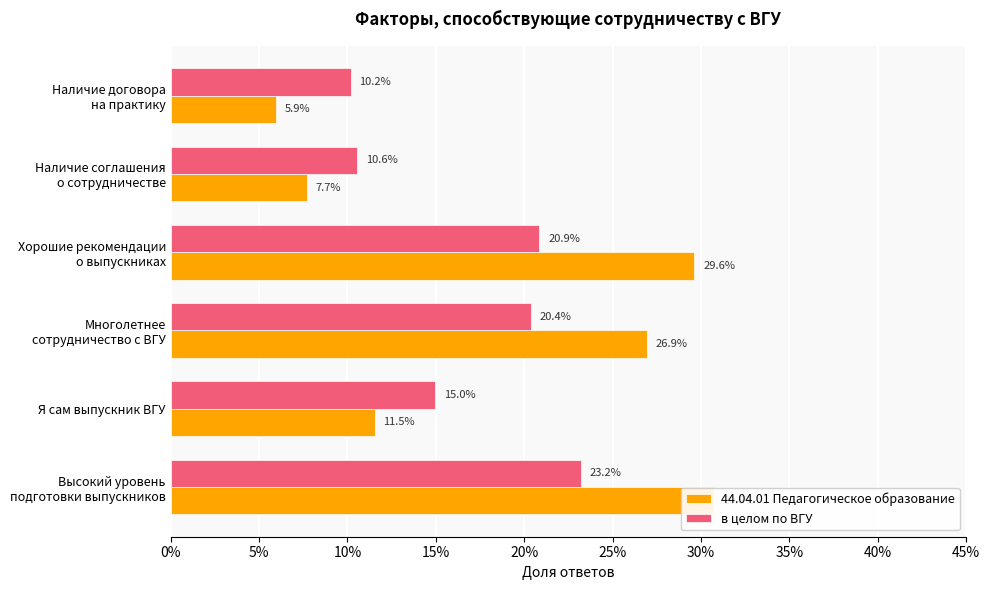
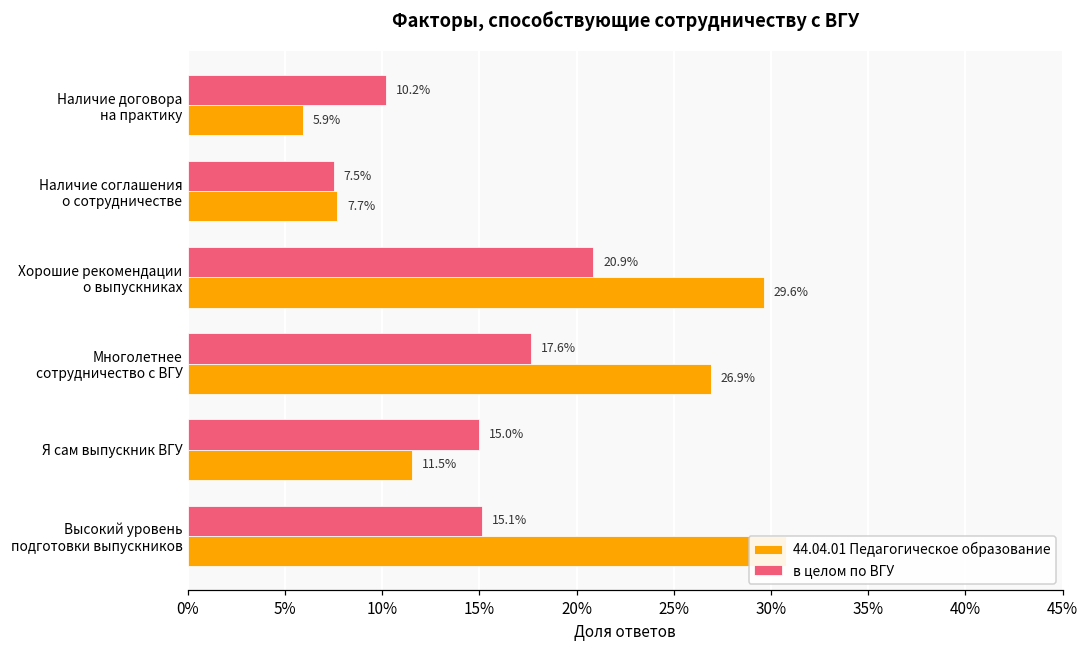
в целом по ВГУ, Наличие соглашения о сотрудничестве: 10.6% -> 7.5%
в целом по ВГУ, Многолетнее сотрудничество с ВГУ: 20.4% -> 17.6%
в целом по ВГУ, Высокий уровень подготовки выпускников: 23.2% -> 15.1%
